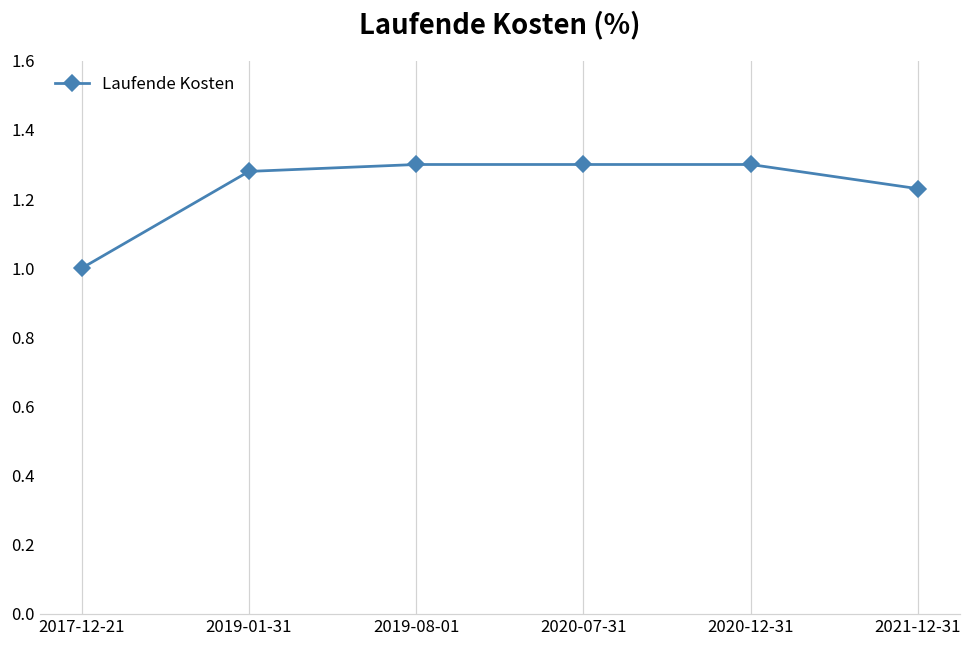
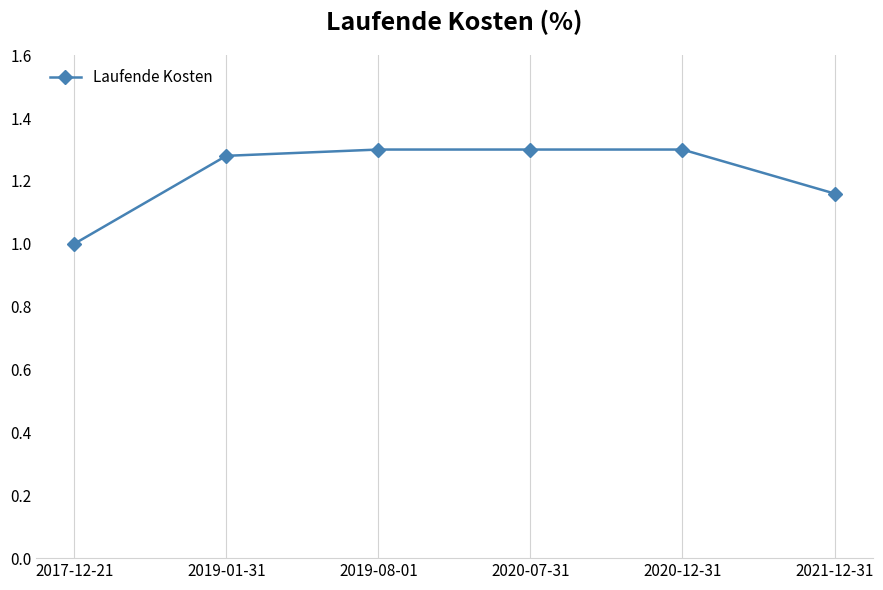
2021-12-31: 1.23 -> 1.16
